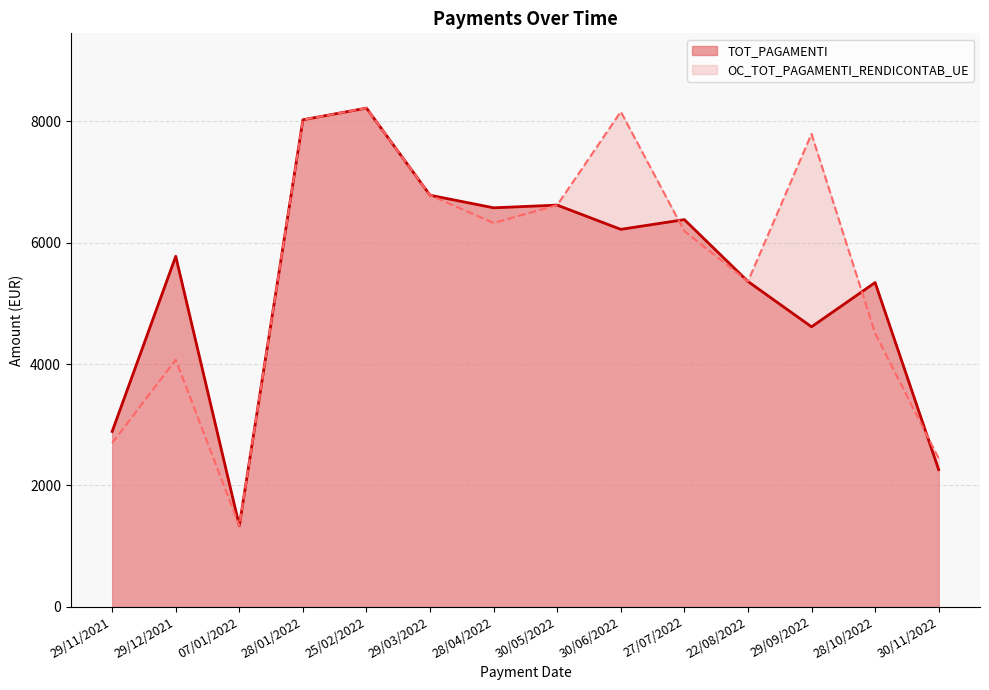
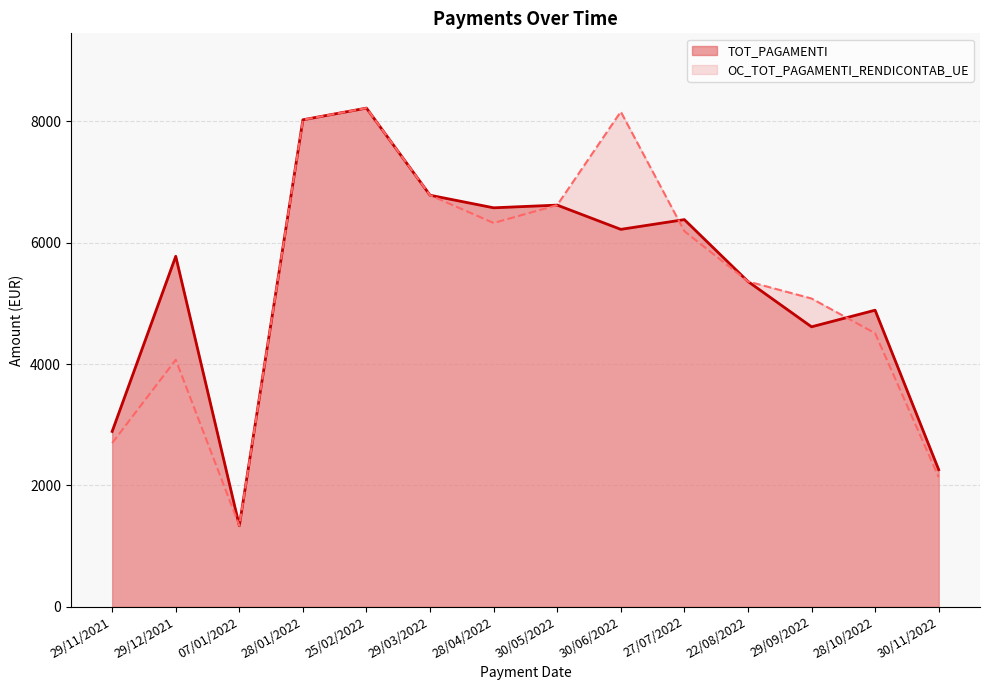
OC_TOT_PAGAMENTI_RENDICONTAB_UE, 29/09/2022: 7800 -> 5100
TOT_PAGAMENTI, 28/10/2022: 5300 -> 4900
OC_TOT_PAGAMENTI_RENDICONTAB_UE, 30/11/2022: 2400 -> 2100
